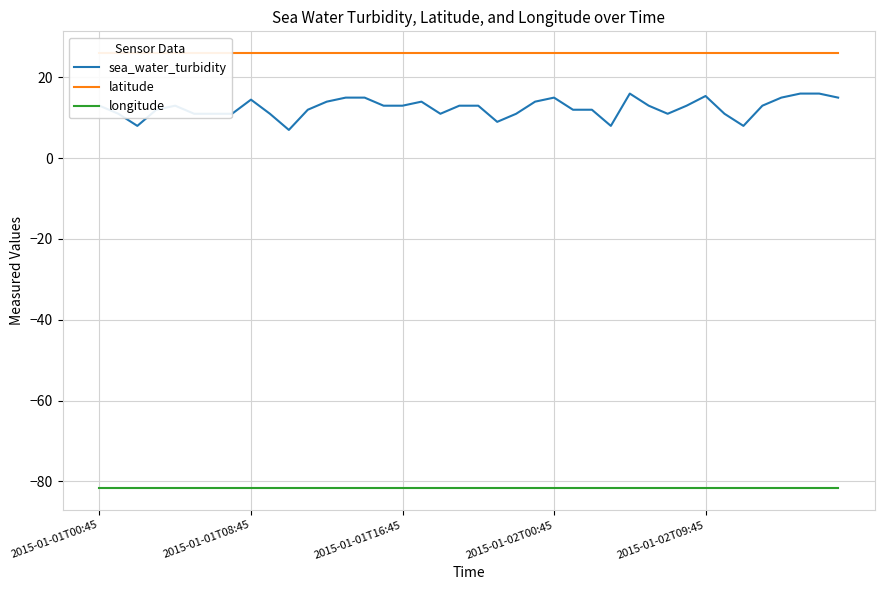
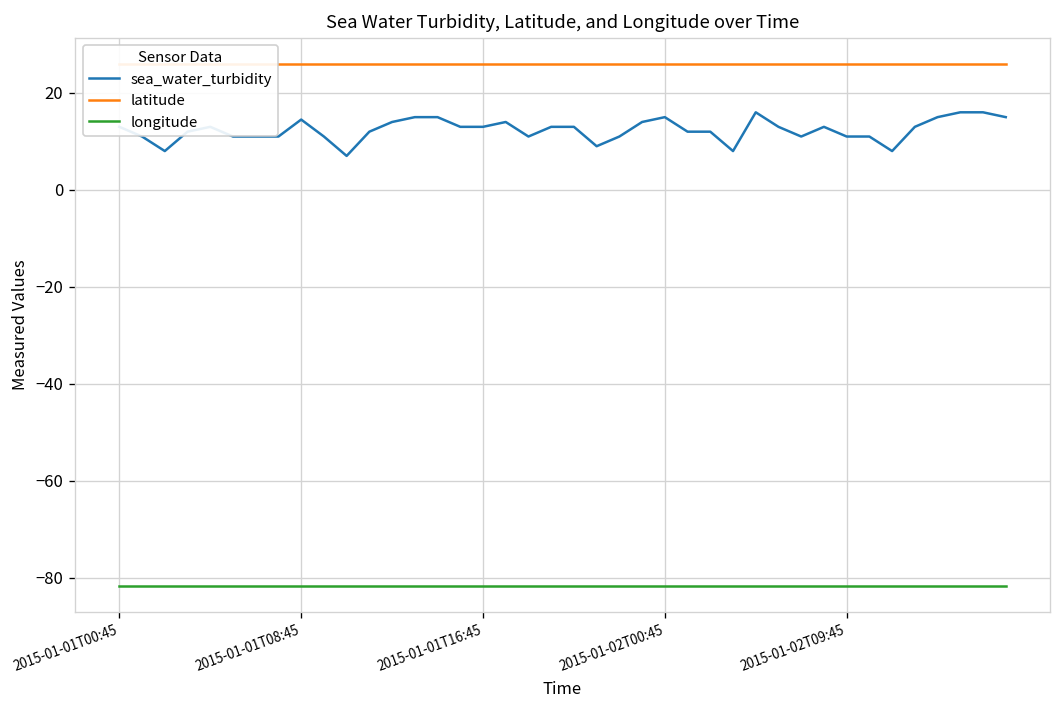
sea_water_turbidity, 2015-01-02T09:45: 15 -> 11
